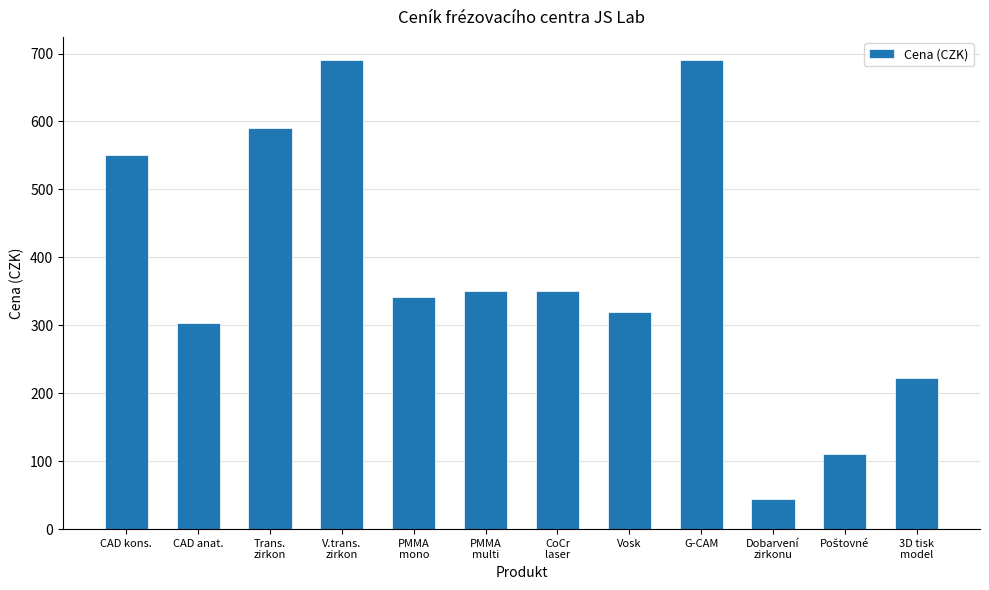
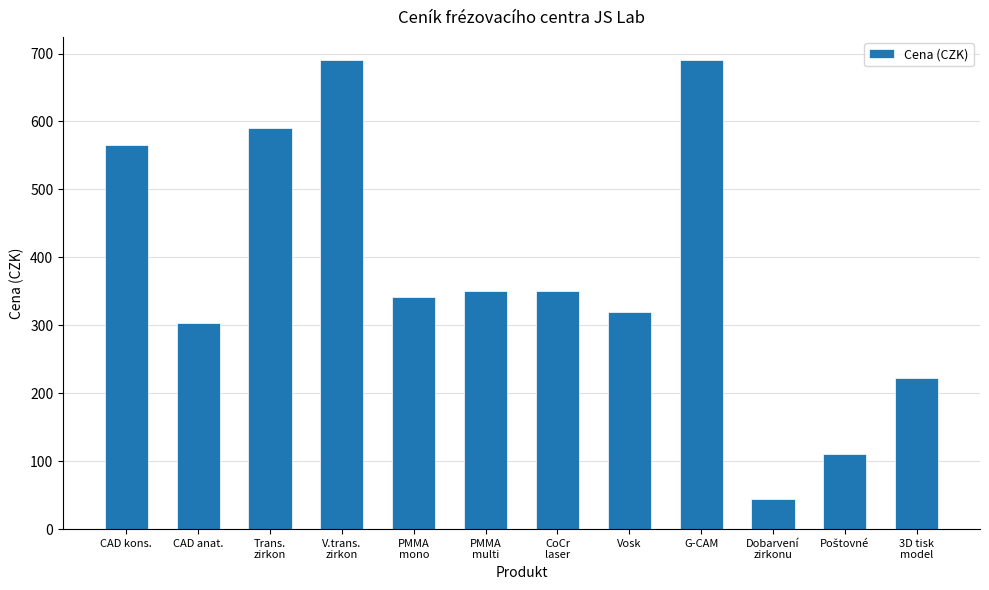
CAD kons.: 550 -> 570
